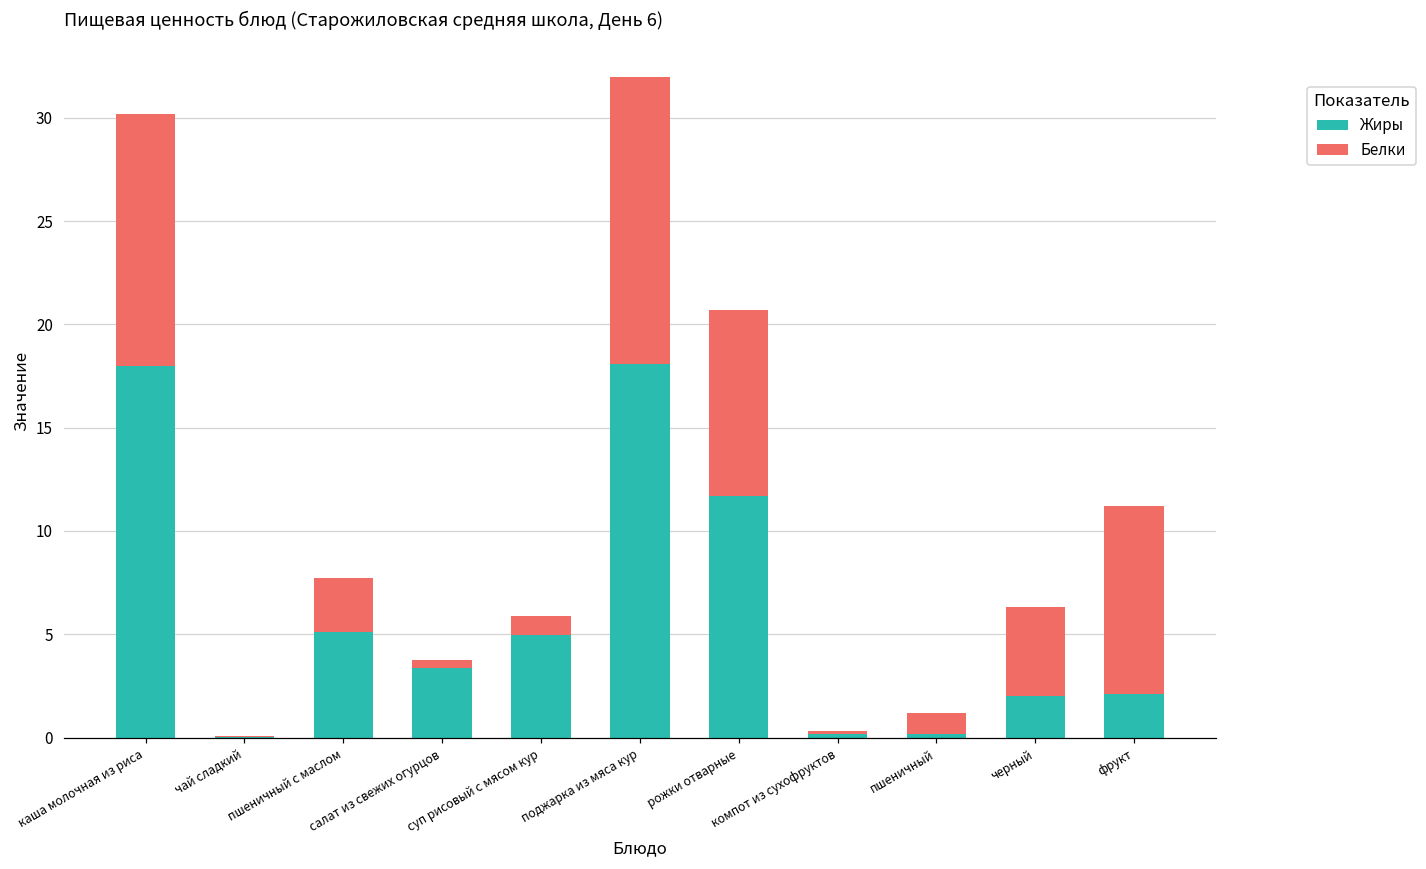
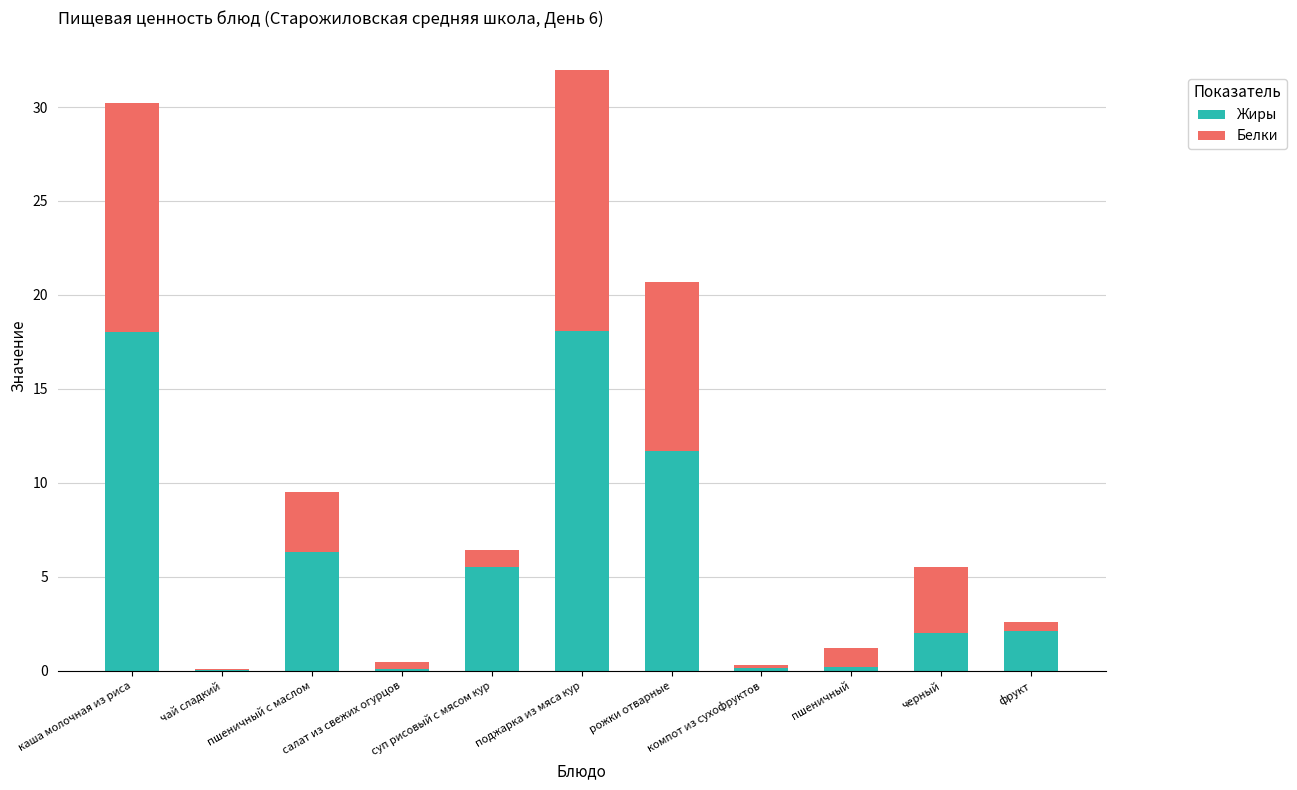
Жиры, пшеничный с маслом: 5.1 -> 6.3
Белки, пшеничный с маслом: 2.6 -> 3.2
Жиры, салат из свежих огурцов: 3.4 -> 0.1
Жиры, суп рисовый с мясом кур: 5.0 -> 5.5
Белки, черный: 4.3 -> 3.5
Белки, фрукт: 9.1 -> 0.4
